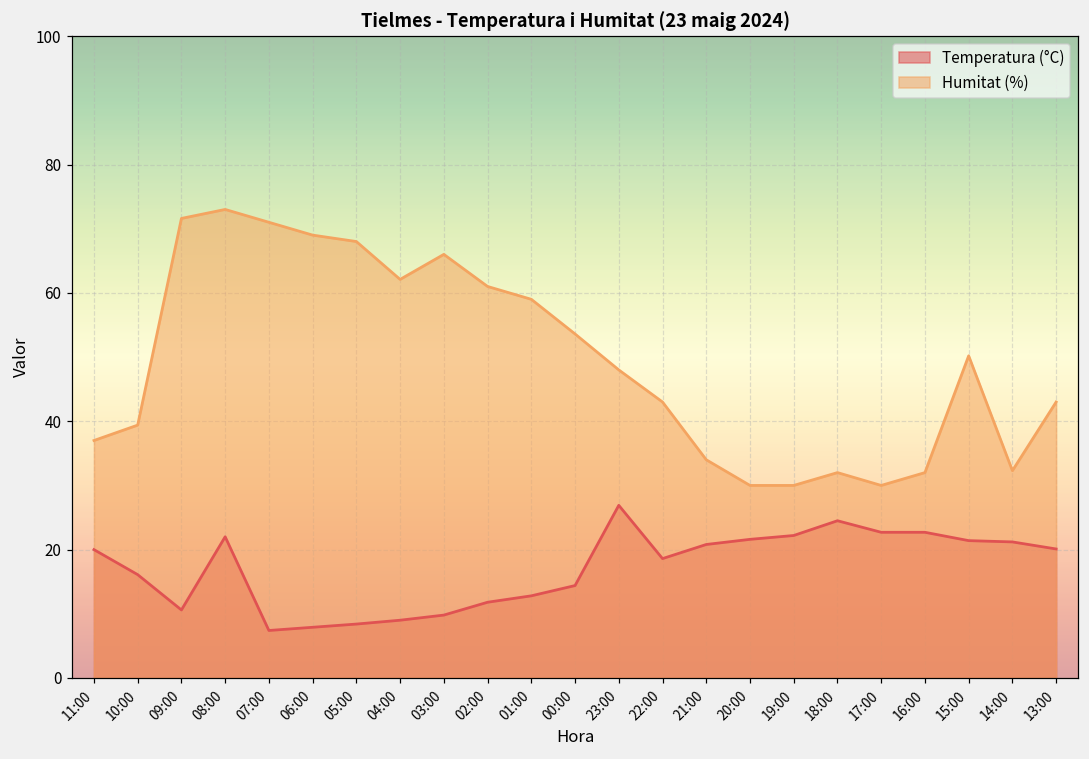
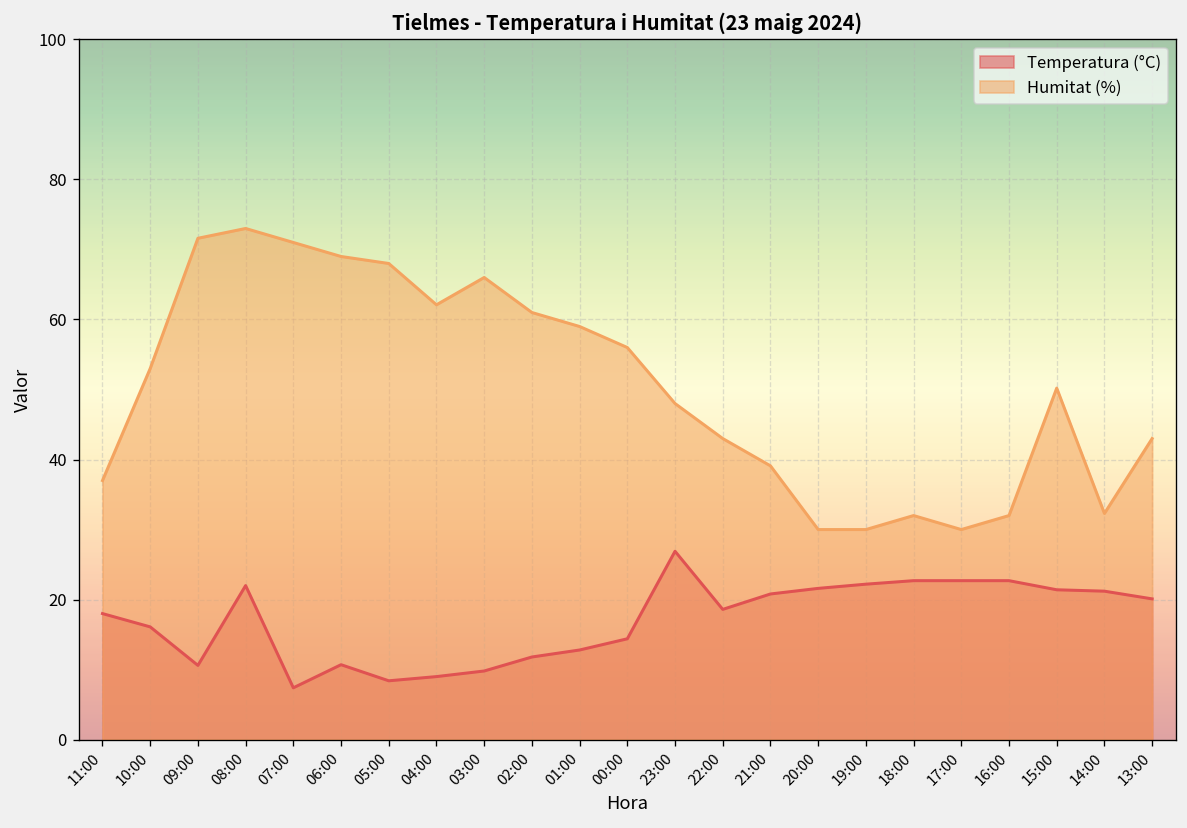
Temperatura (°C), 11:00: 20 -> 18
Humitat (%), 10:00: 39 -> 53
Temperatura (°C), 06:00: 8 -> 11
Humitat (%), 00:00: 54 -> 56
Humitat (%), 21:00: 34 -> 39
Temperatura (°C), 18:00: 25 -> 23
